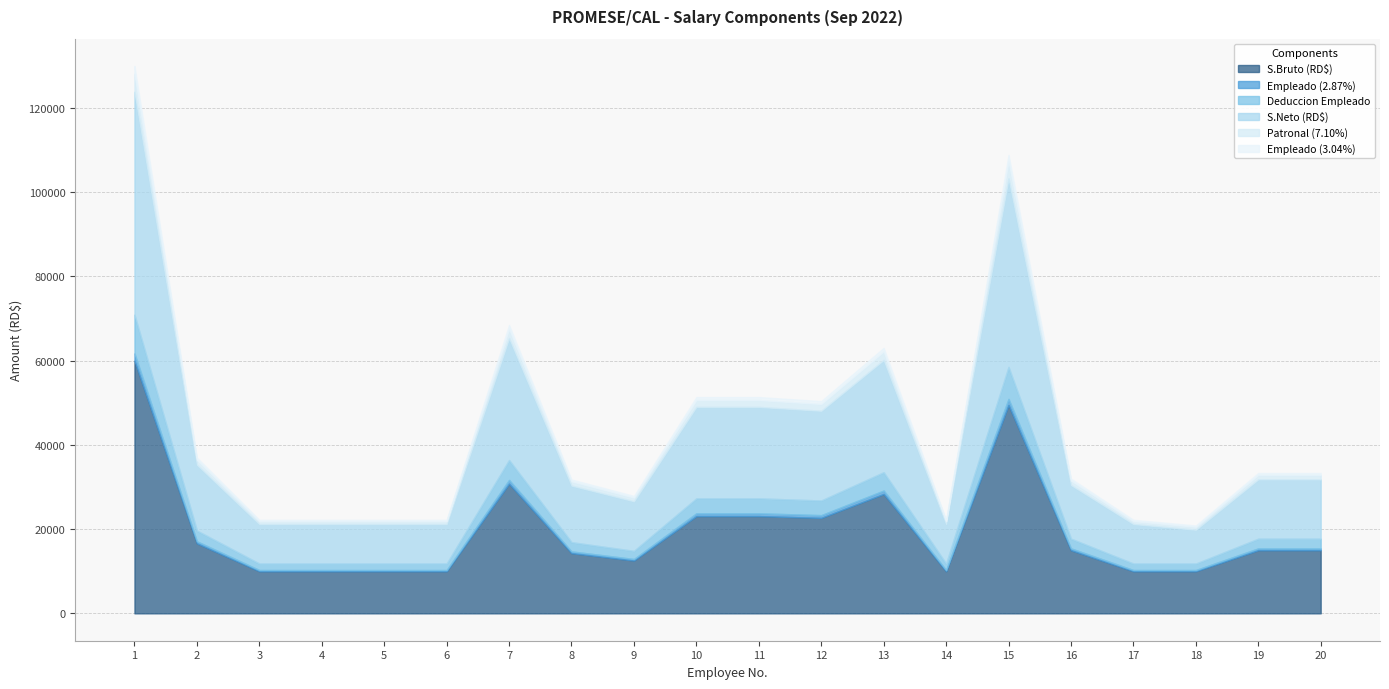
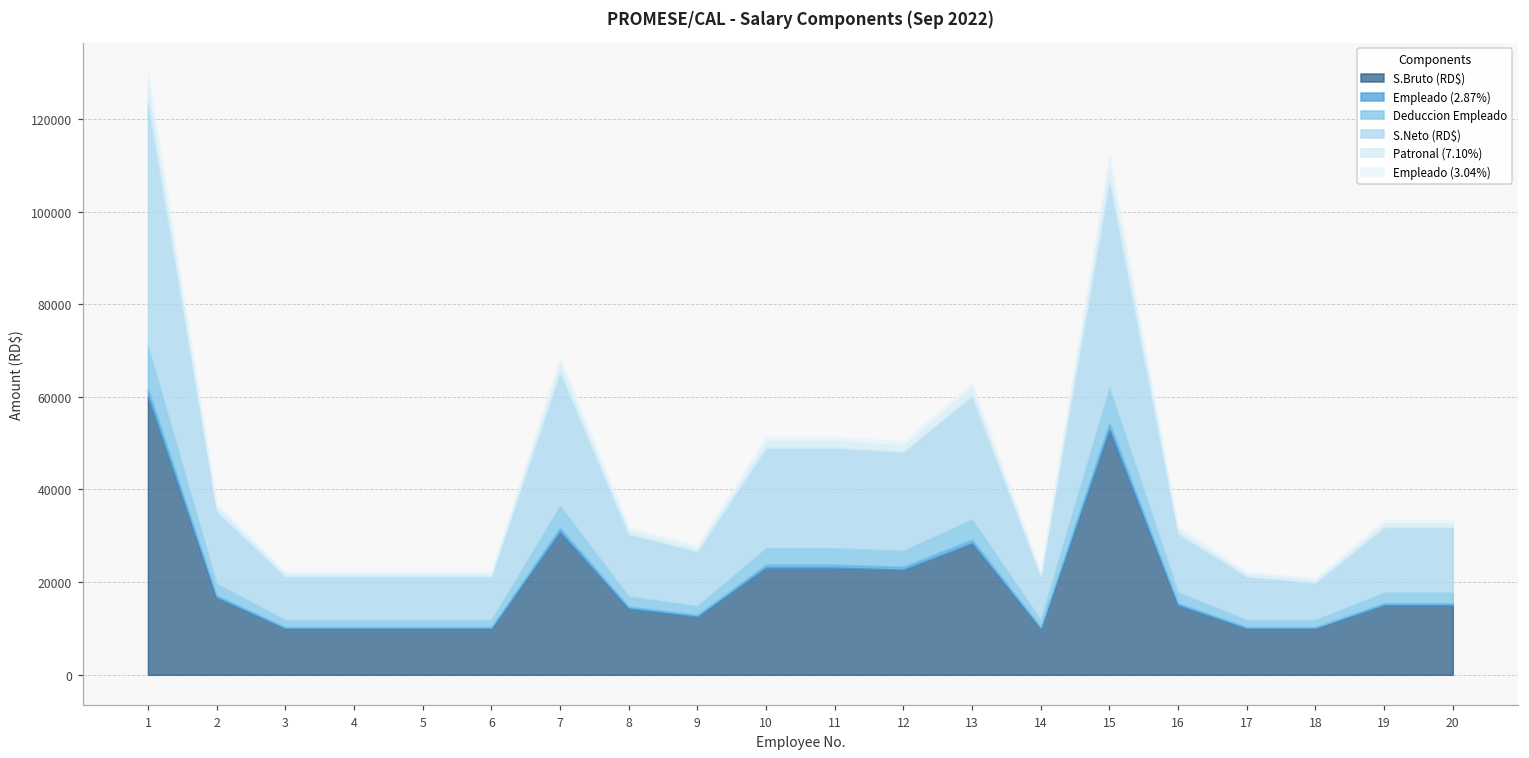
S.Bruto (RD$), 15: 50000 -> 53000
